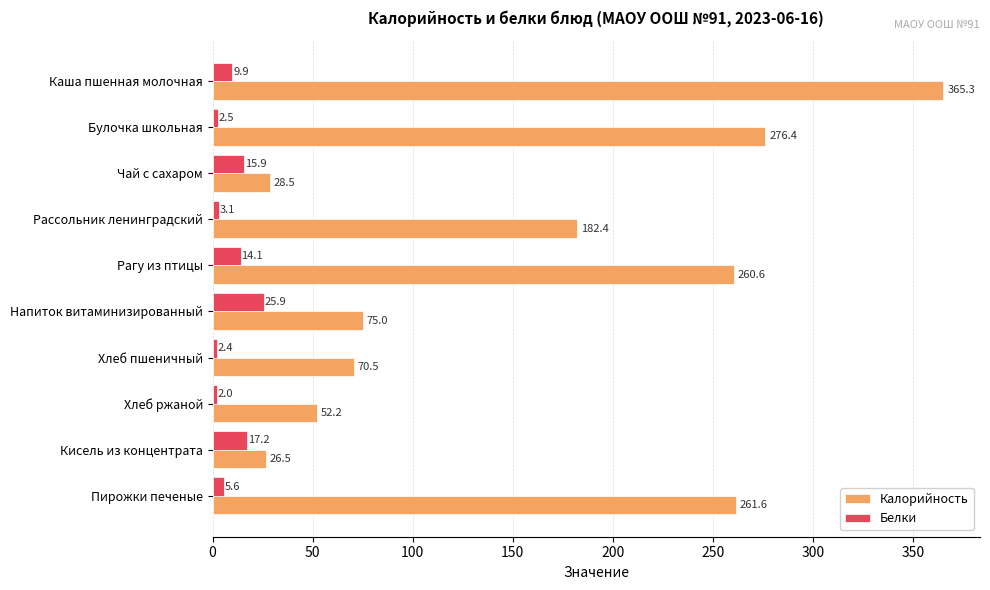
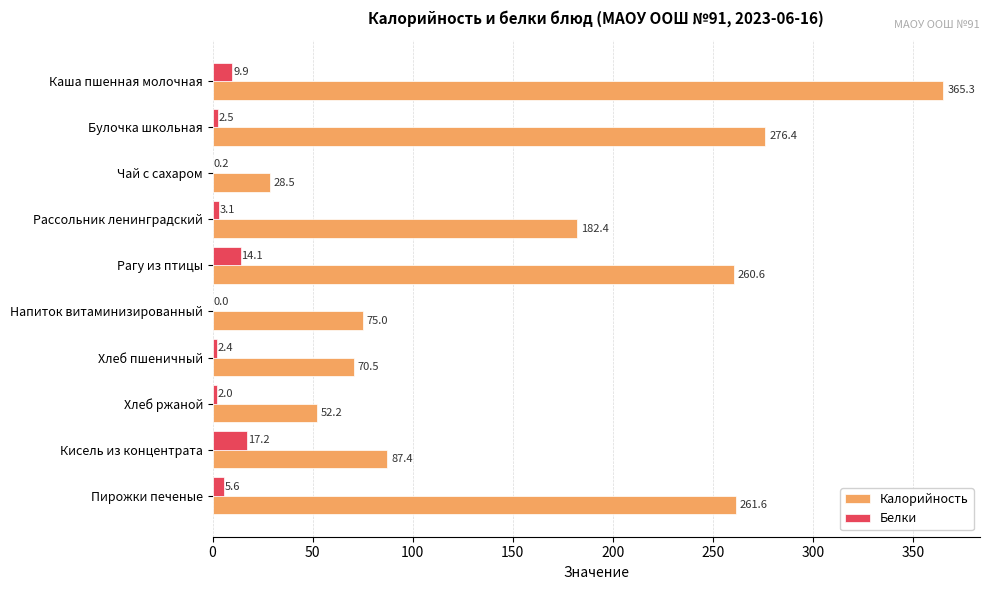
Белки, Чай с сахаром: 15.9 -> 0.2
Белки, Напиток витаминизированный: 25.9 -> 0.0
Калорийность, Кисель из концентрата: 26.5 -> 87.4
